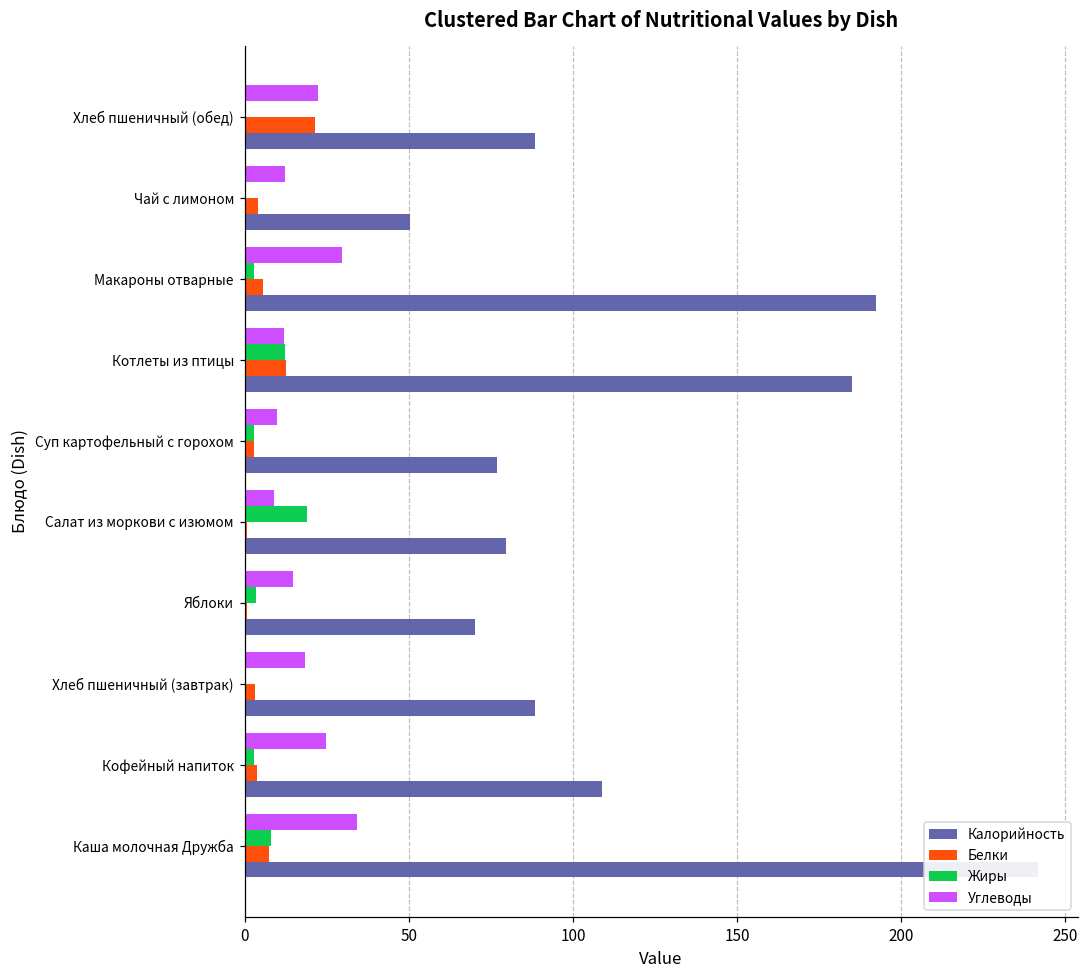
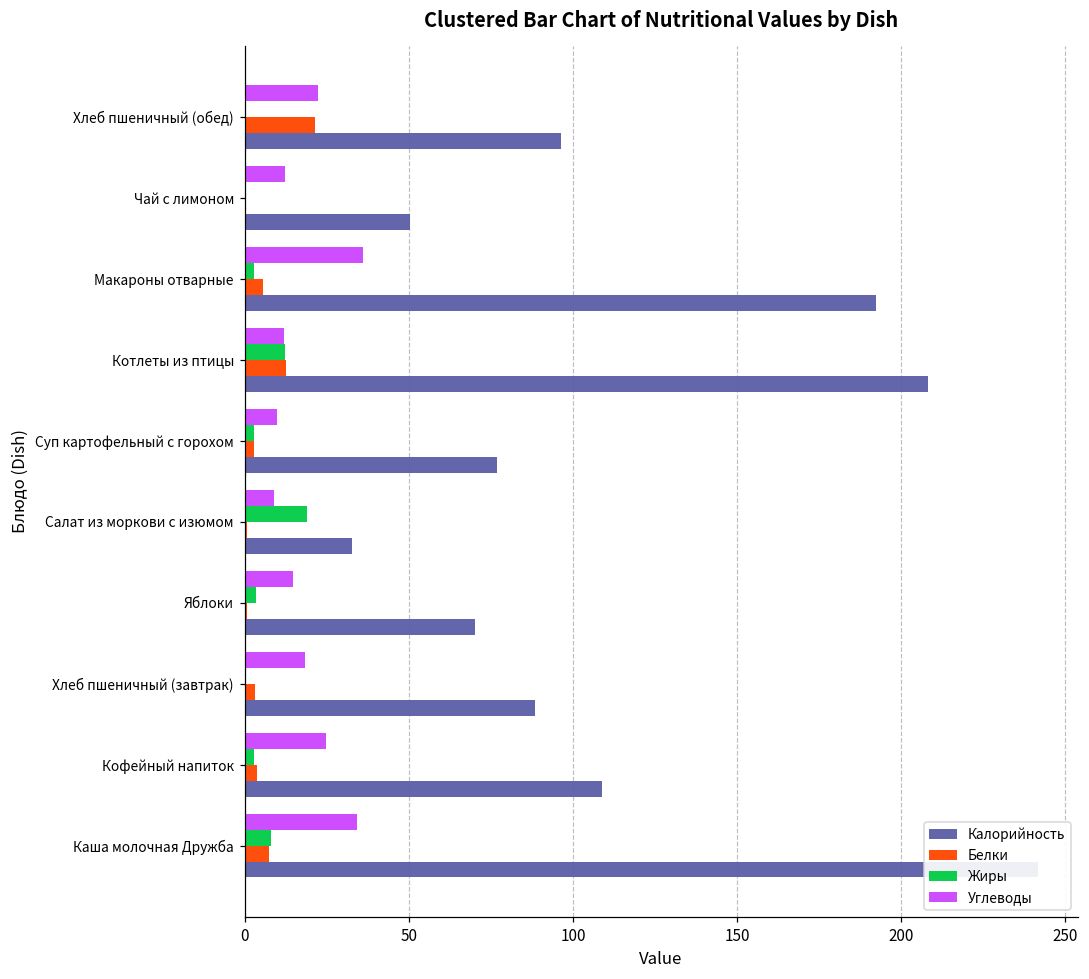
Калорийность, Хлеб пшеничный (обед): 88 -> 96
Белки, Чай с лимоном: 4 -> 0
Углеводы, Макароны отварные: 30 -> 36
Калорийность, Котлеты из птицы: 185 -> 208
Калорийность, Салат из моркови с изюмом: 80 -> 33
